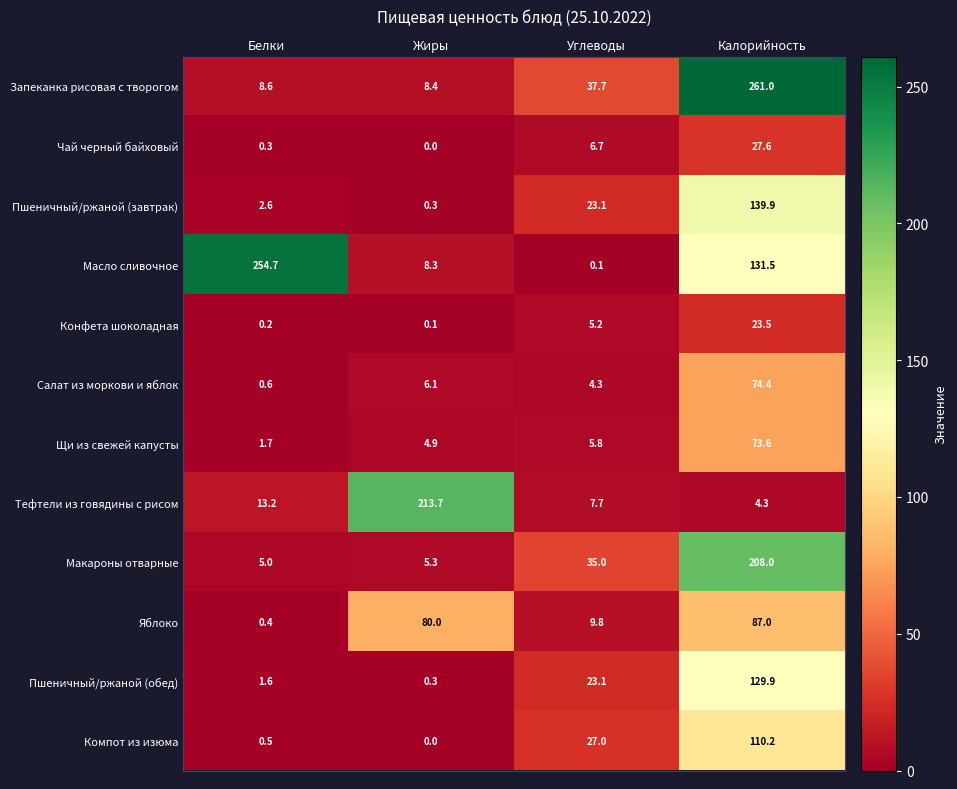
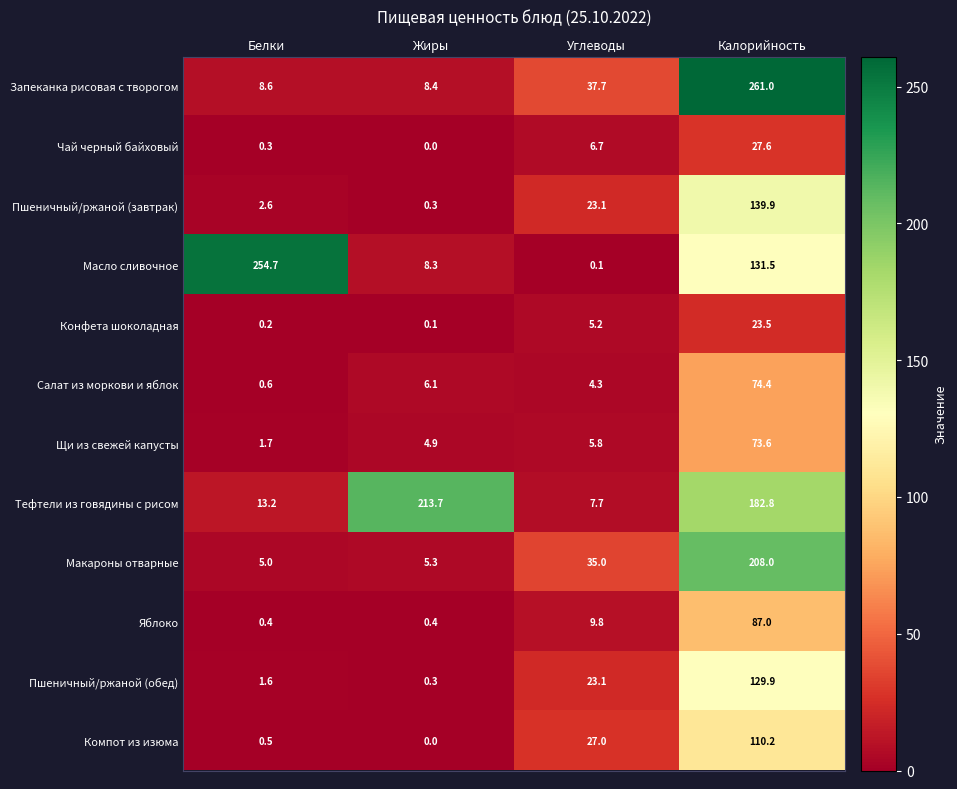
Тефтели из говядины с рисом, Калорийность: 4.3 -> 182.8
Яблоко, Жиры: 80.0 -> 0.4
